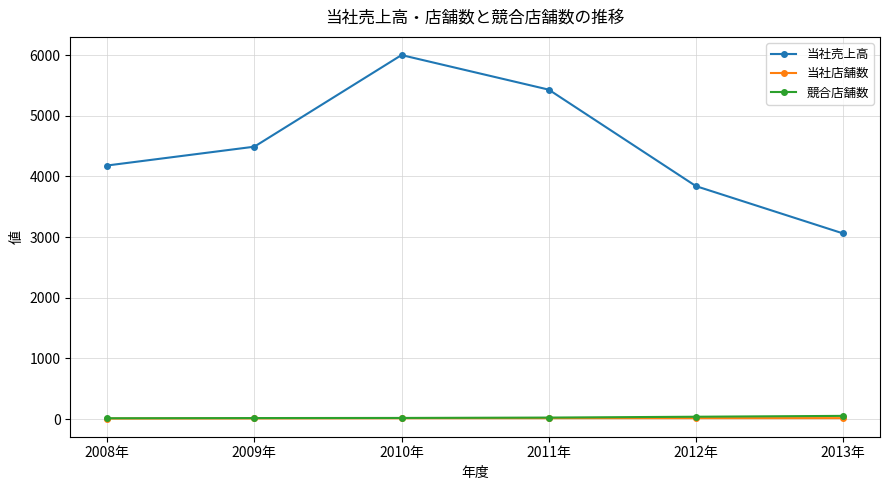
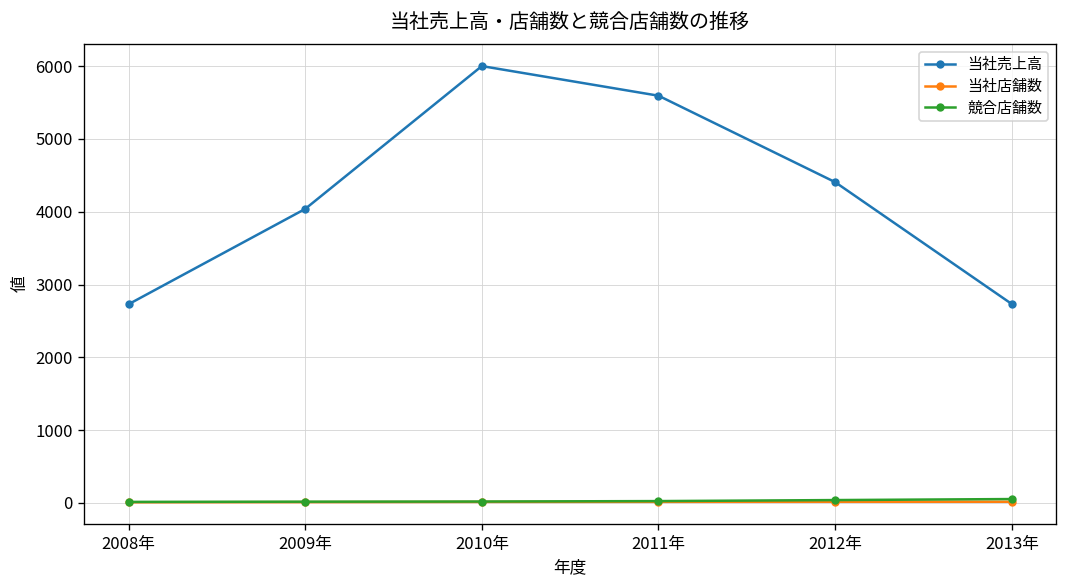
当社売上高, 2008年: 4200 -> 2700
当社売上高, 2009年: 4500 -> 4000
当社売上高, 2011年: 5400 -> 5600
当社売上高, 2012年: 3800 -> 4400
当社売上高, 2013年: 3100 -> 2700
